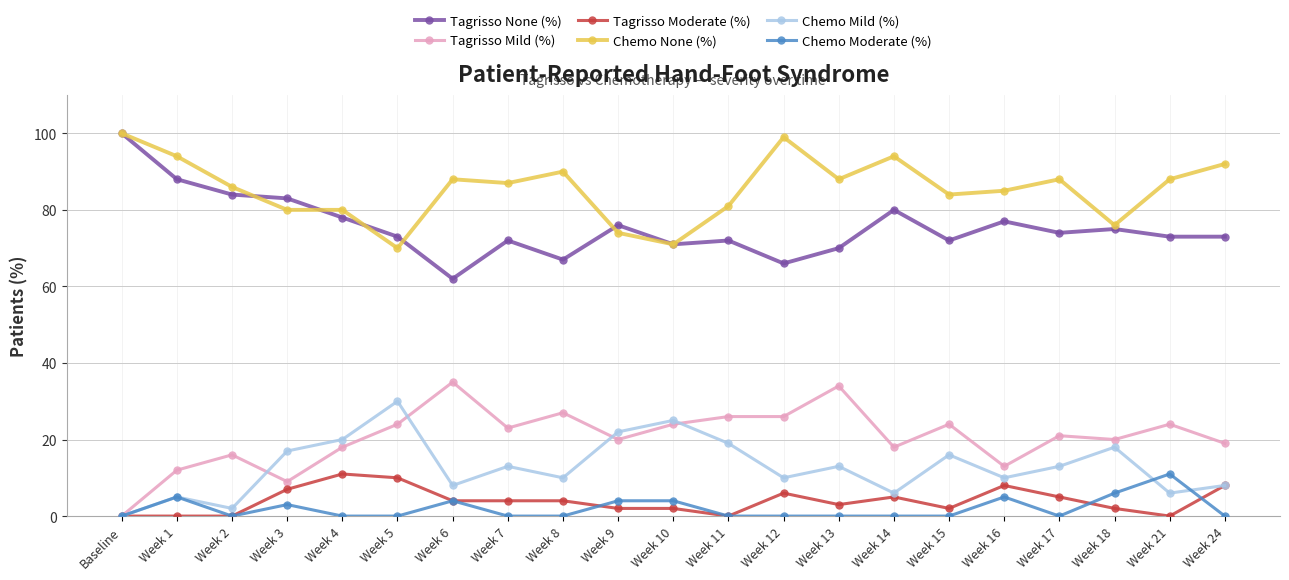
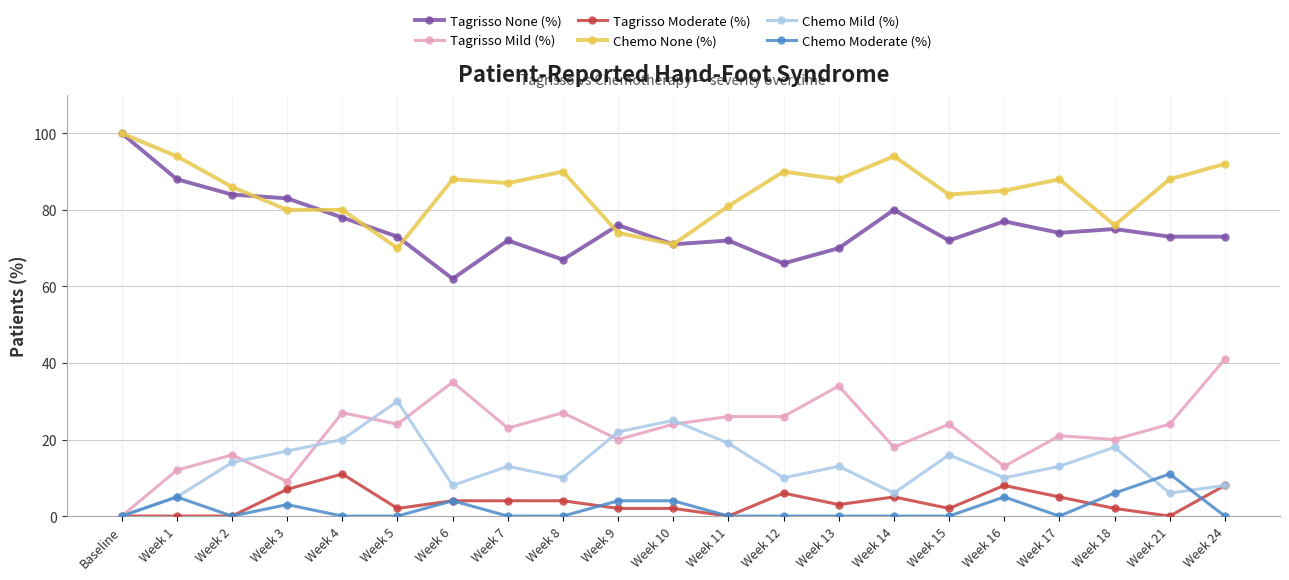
Chemo Mild (%), Week 2: 2 -> 14
Tagrisso Mild (%), Week 4: 18 -> 27
Tagrisso Moderate (%), Week 5: 10 -> 2
Chemo None (%), Week 12: 99 -> 90
Tagrisso Mild (%), Week 24: 19 -> 41
